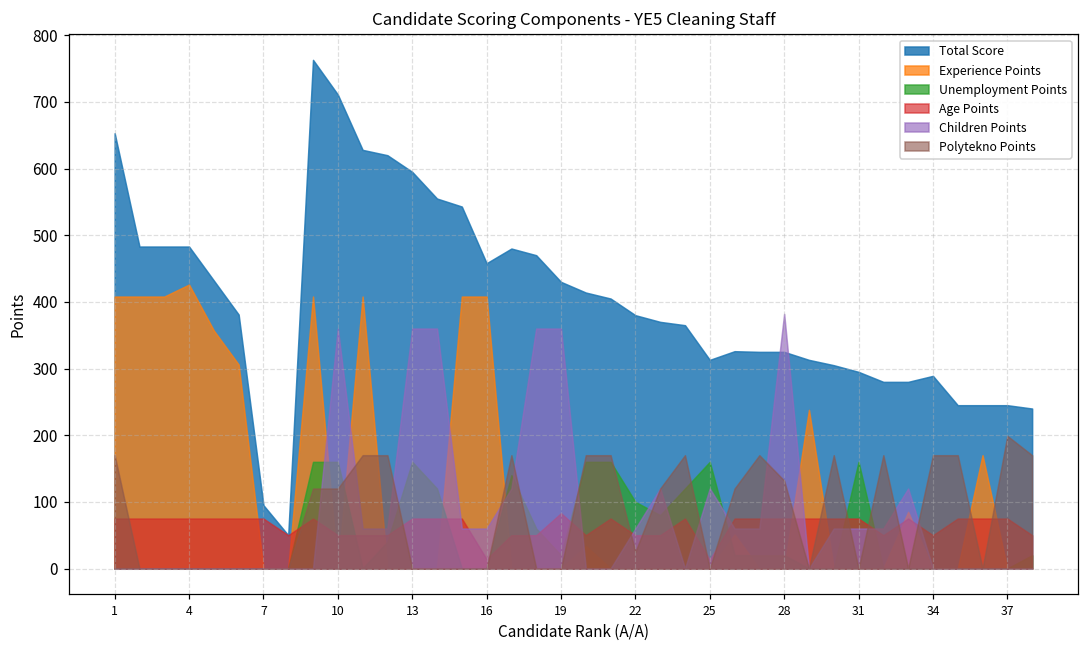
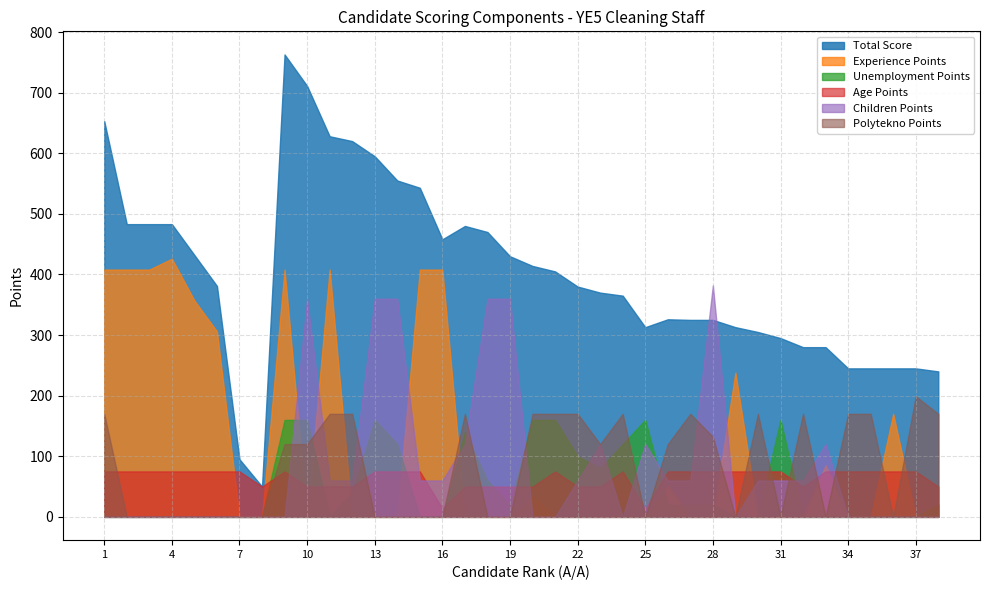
Age Points, 19: 80 -> 50
Polytekno Points, 22: 30 -> 170
Total Score, 34: 290 -> 250
Age Points, 34: 50 -> 80
